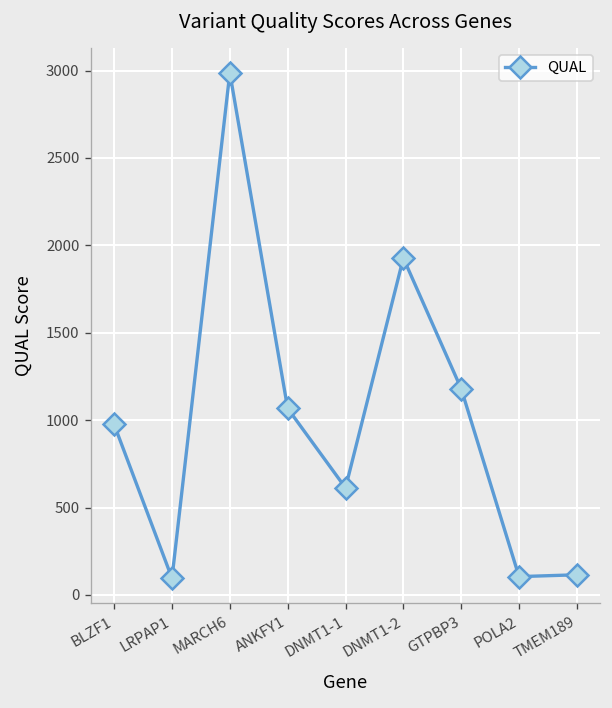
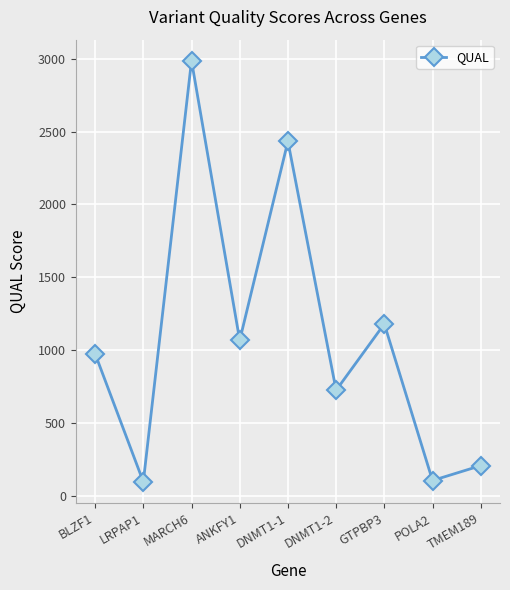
DNMT1-1: 610 -> 2430
DNMT1-2: 1930 -> 720
TMEM189: 120 -> 210
